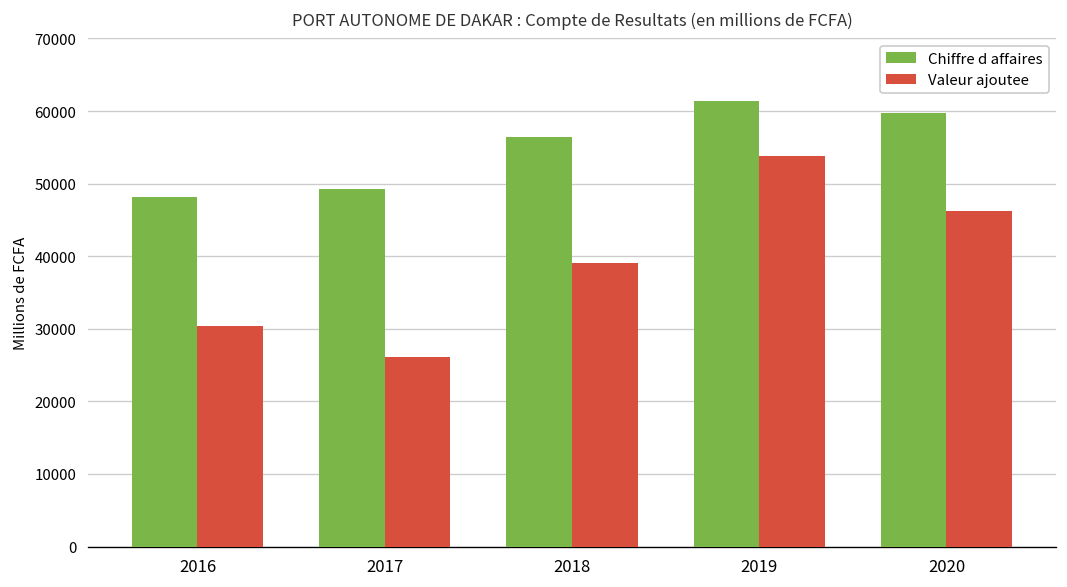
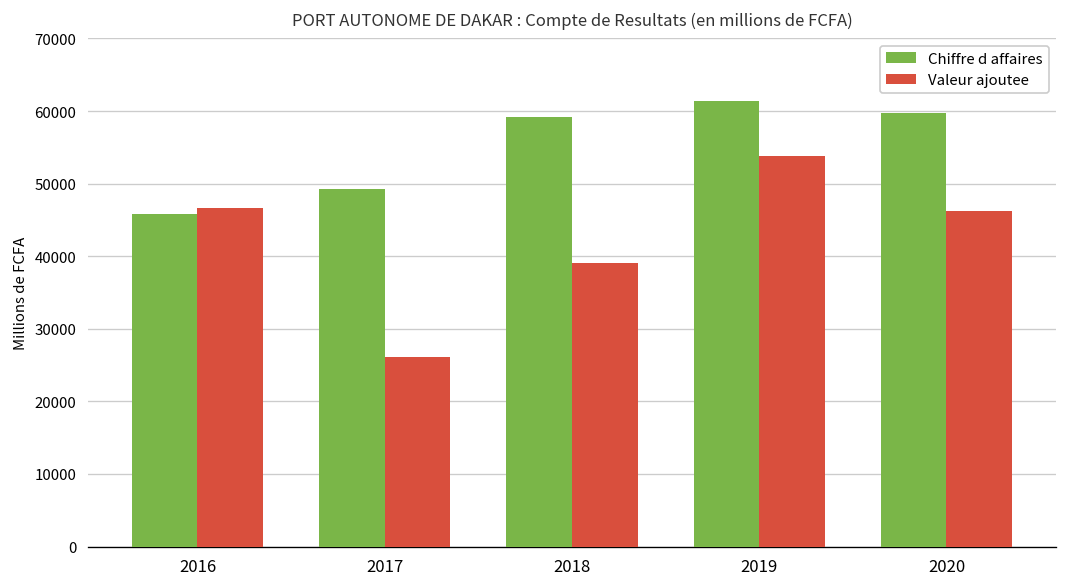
Chiffre d affaires, 2016: 48000 -> 46000
Valeur ajoutee, 2016: 30000 -> 47000
Chiffre d affaires, 2018: 56000 -> 59000
